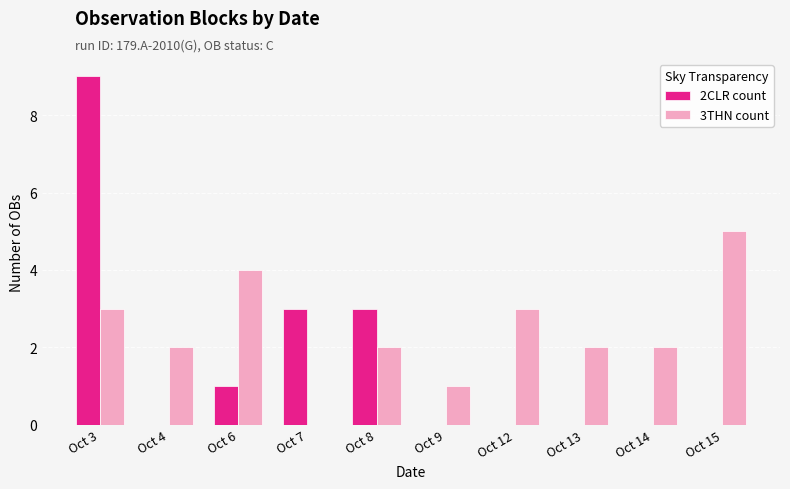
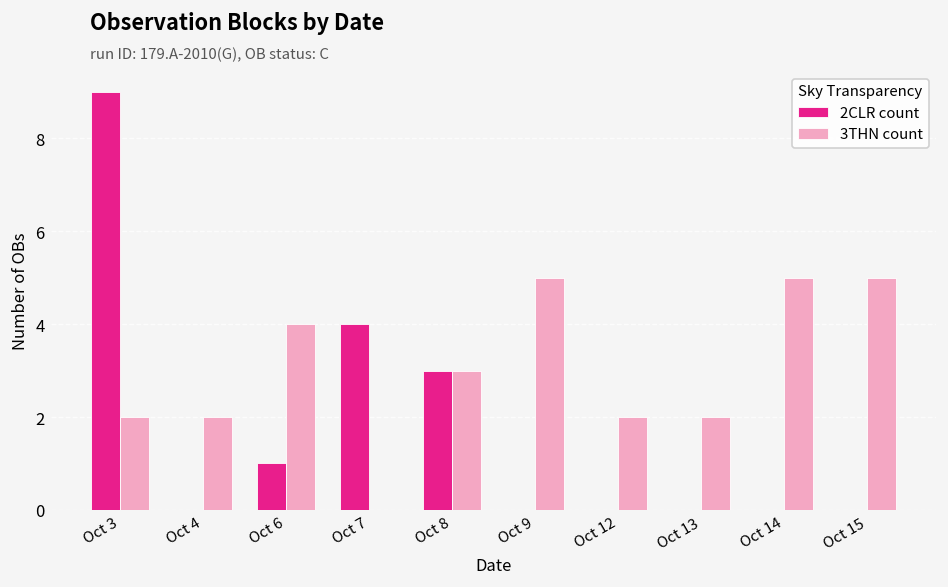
3THN count, Oct 3: 3 -> 2
2CLR count, Oct 7: 3 -> 4
3THN count, Oct 8: 2 -> 3
3THN count, Oct 9: 1 -> 5
3THN count, Oct 12: 3 -> 2
3THN count, Oct 14: 2 -> 5
